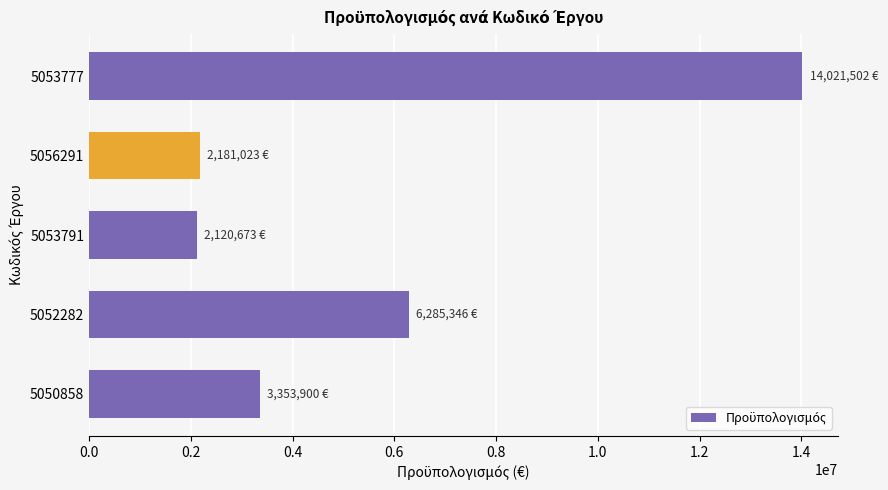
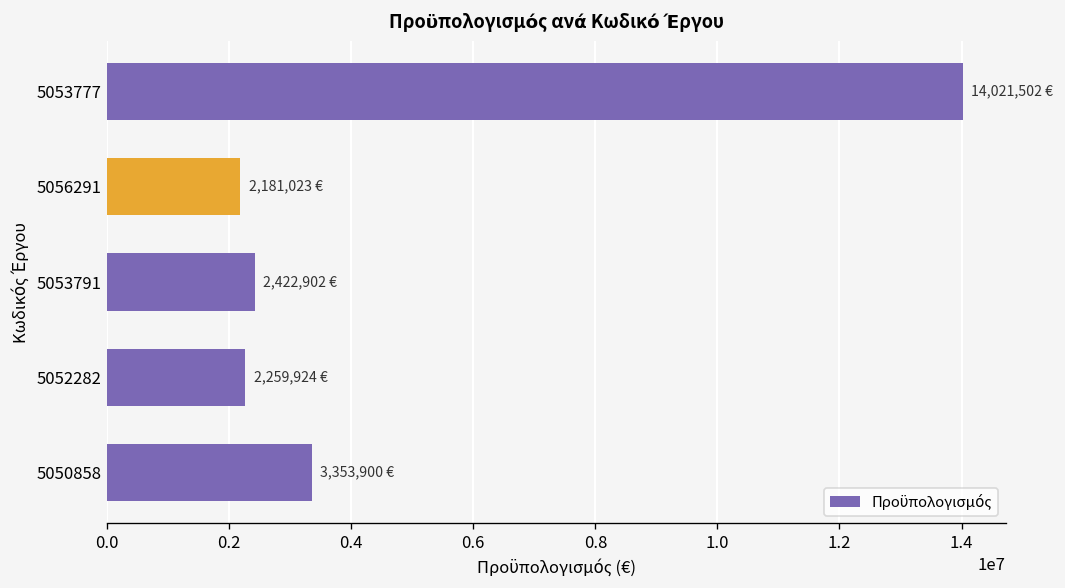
5053791: 2,120,673 -> 2,422,902
5052282: 6,285,346 -> 2,259,924
